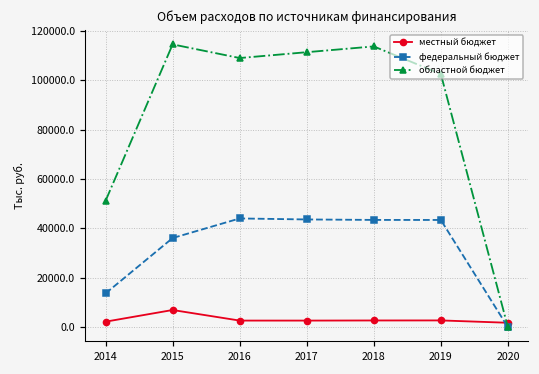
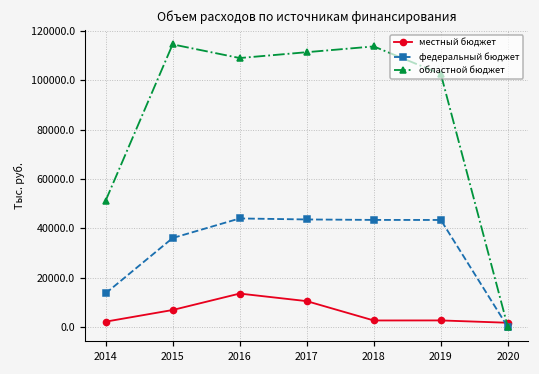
местный бюджет, 2016: 3000 -> 14000
местный бюджет, 2017: 3000 -> 11000
